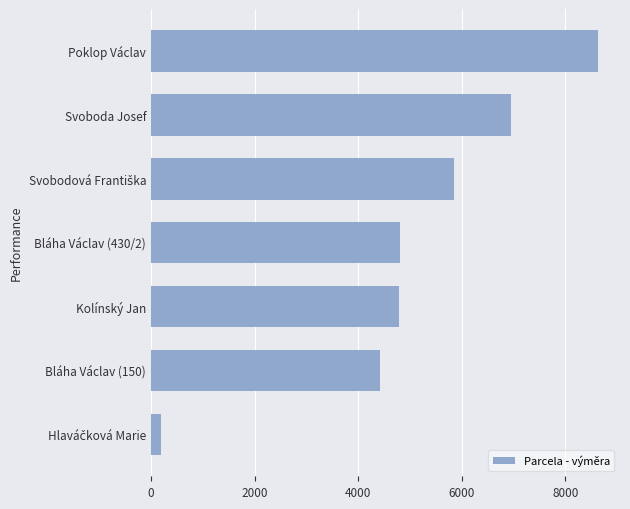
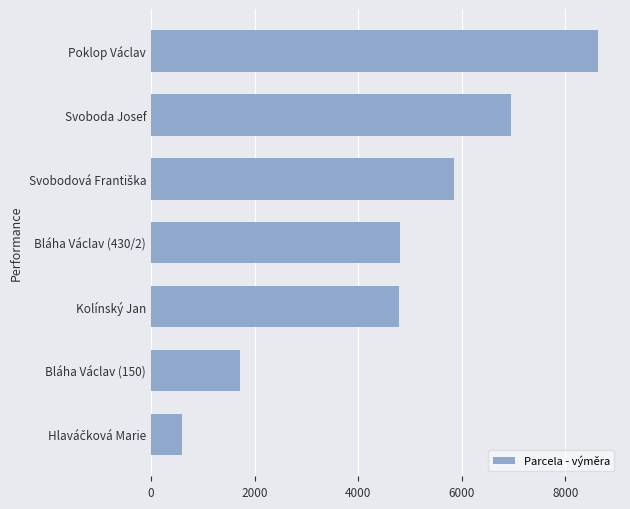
Bláha Václav (150): 4400 -> 1700
Hlaváčková Marie: 200 -> 600
